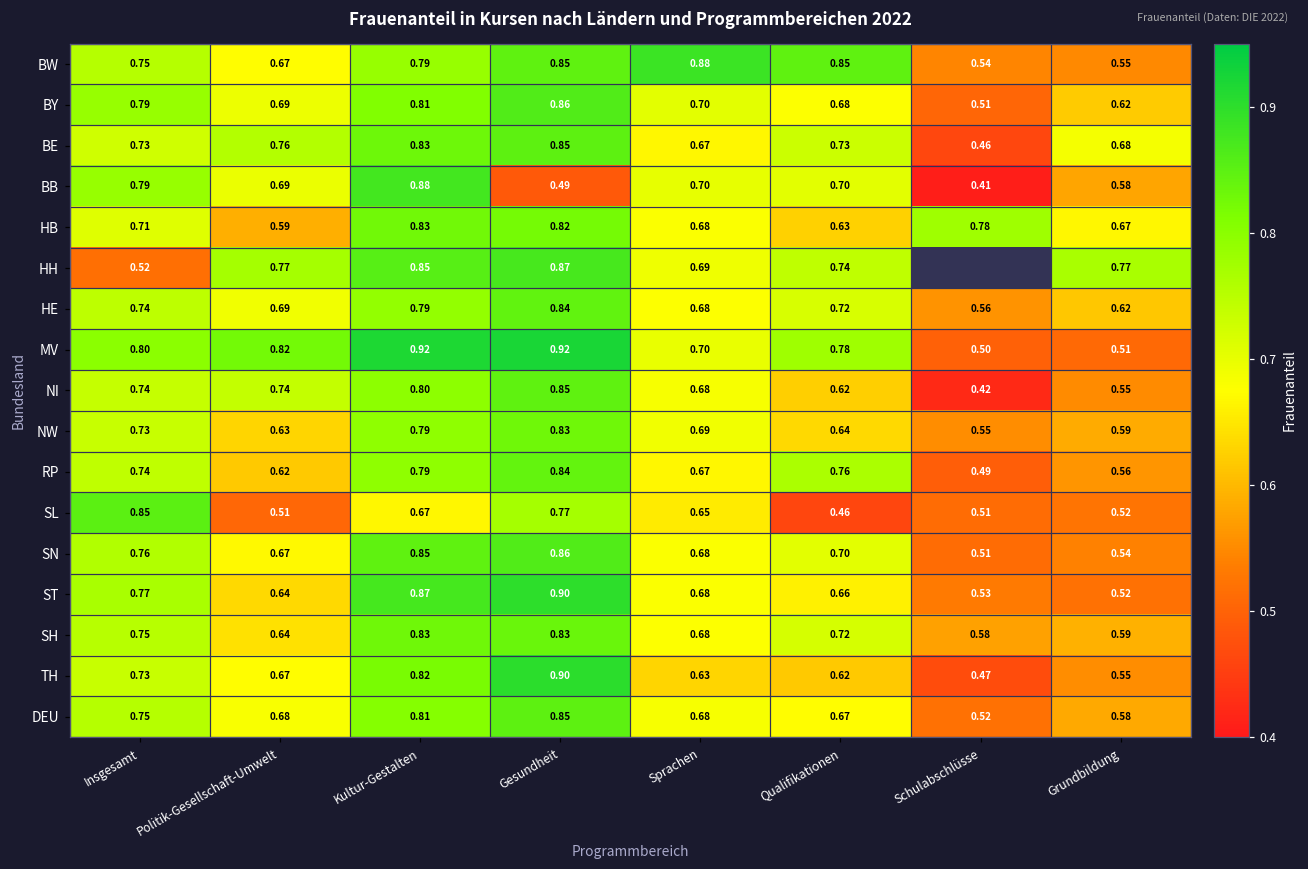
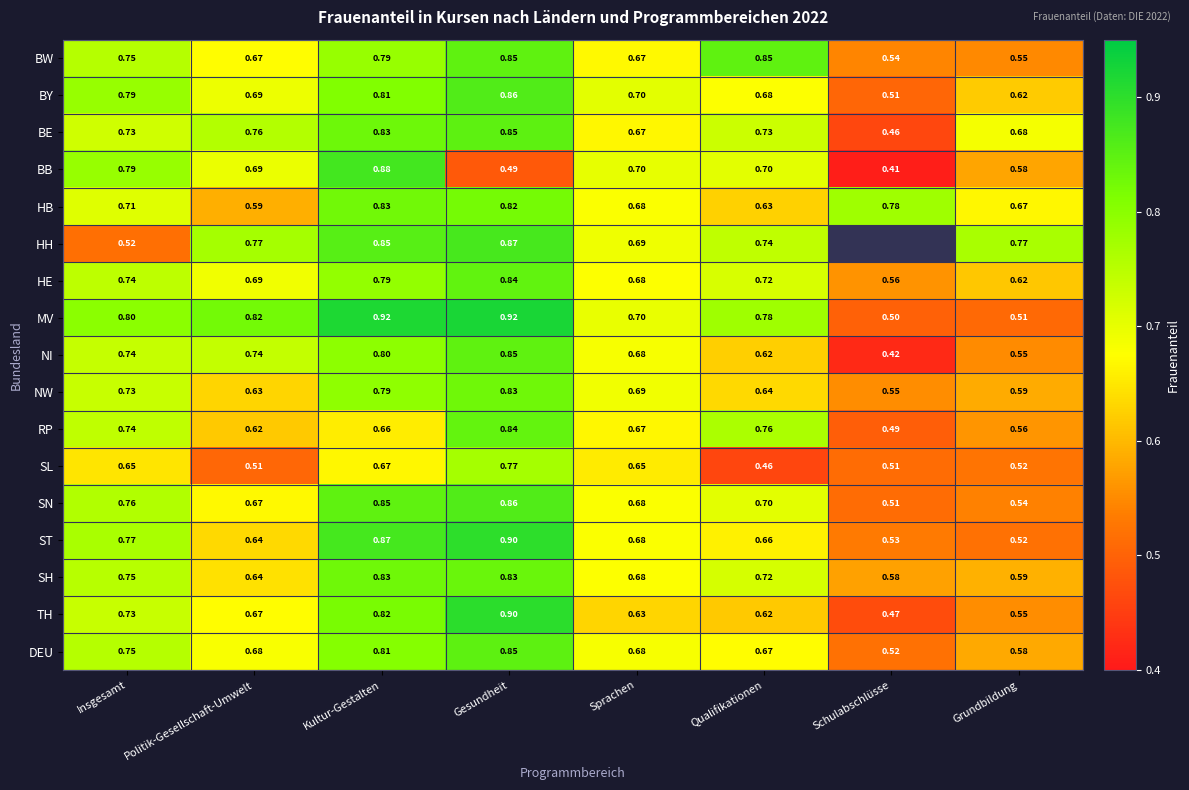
BW, Sprachen: 0.88 -> 0.67
RP, Kultur-Gestalten: 0.79 -> 0.66
SL, Insgesamt: 0.85 -> 0.65
